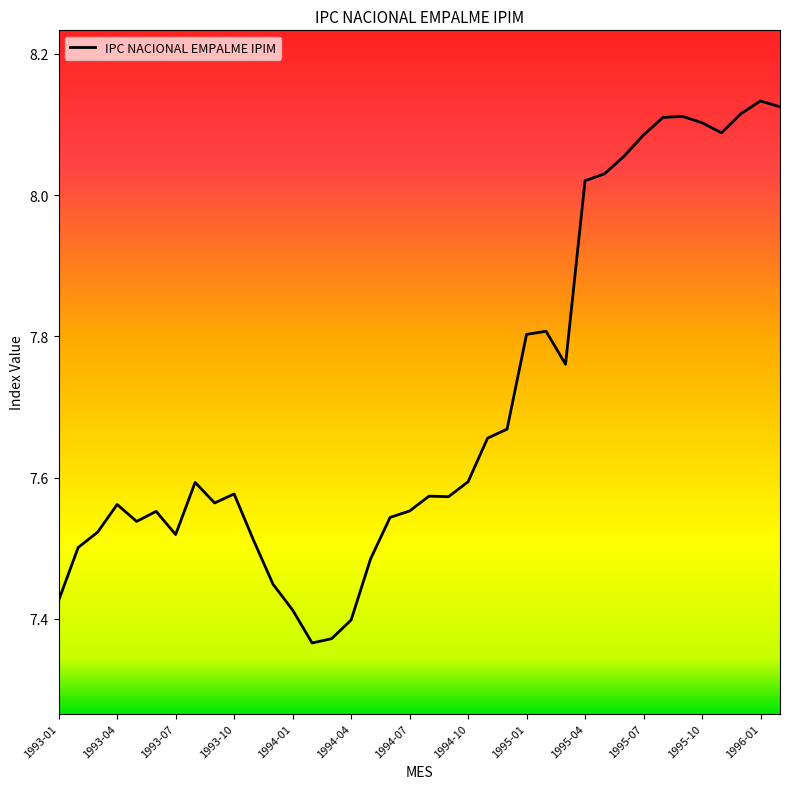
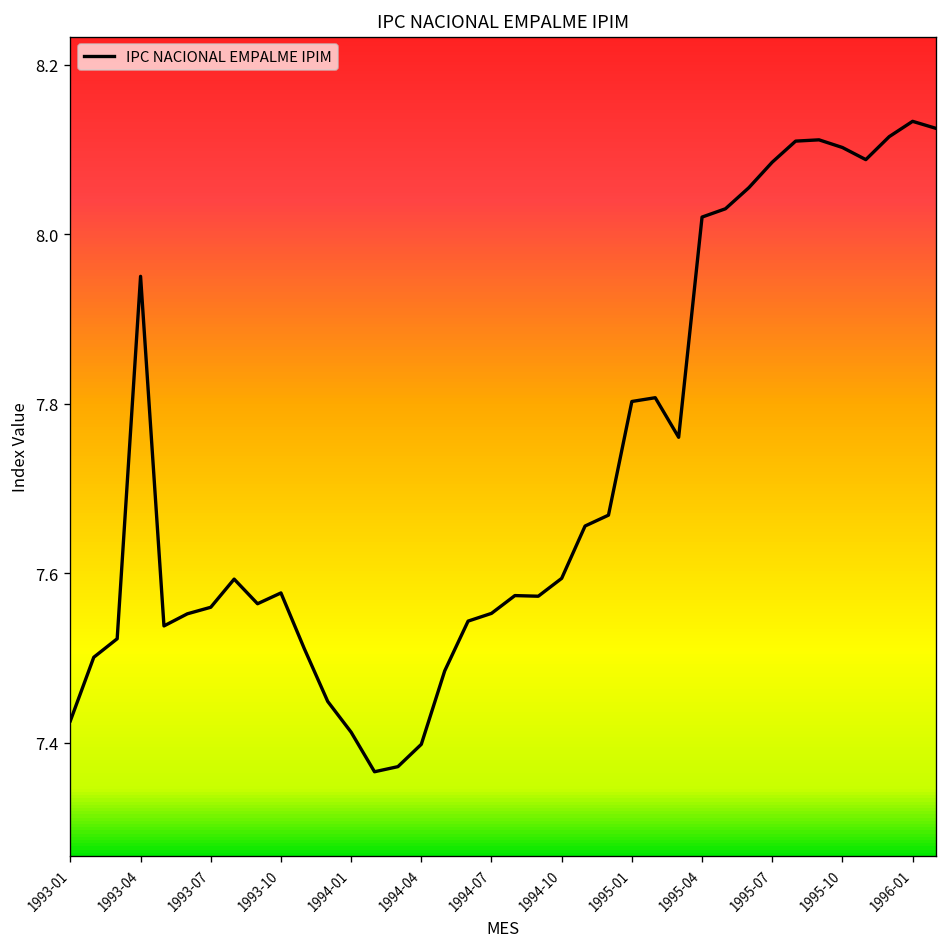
1993-04: 7.56 -> 7.95
1993-07: 7.52 -> 7.56
